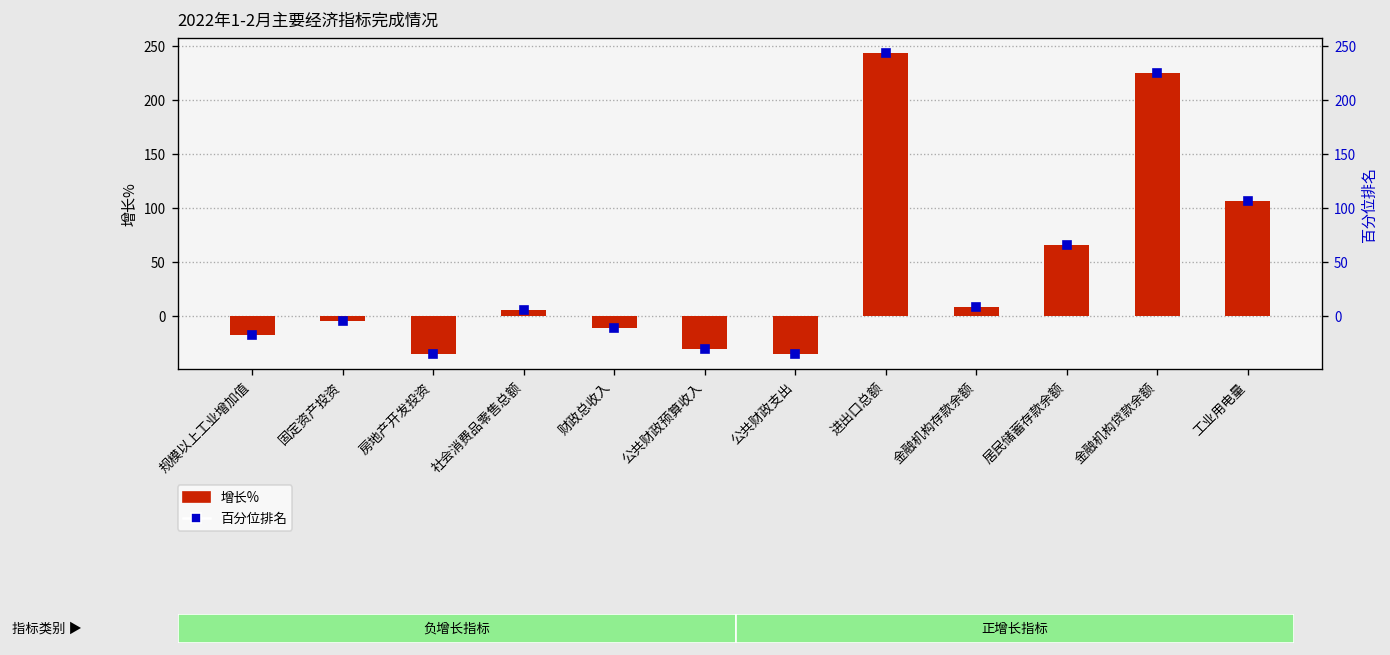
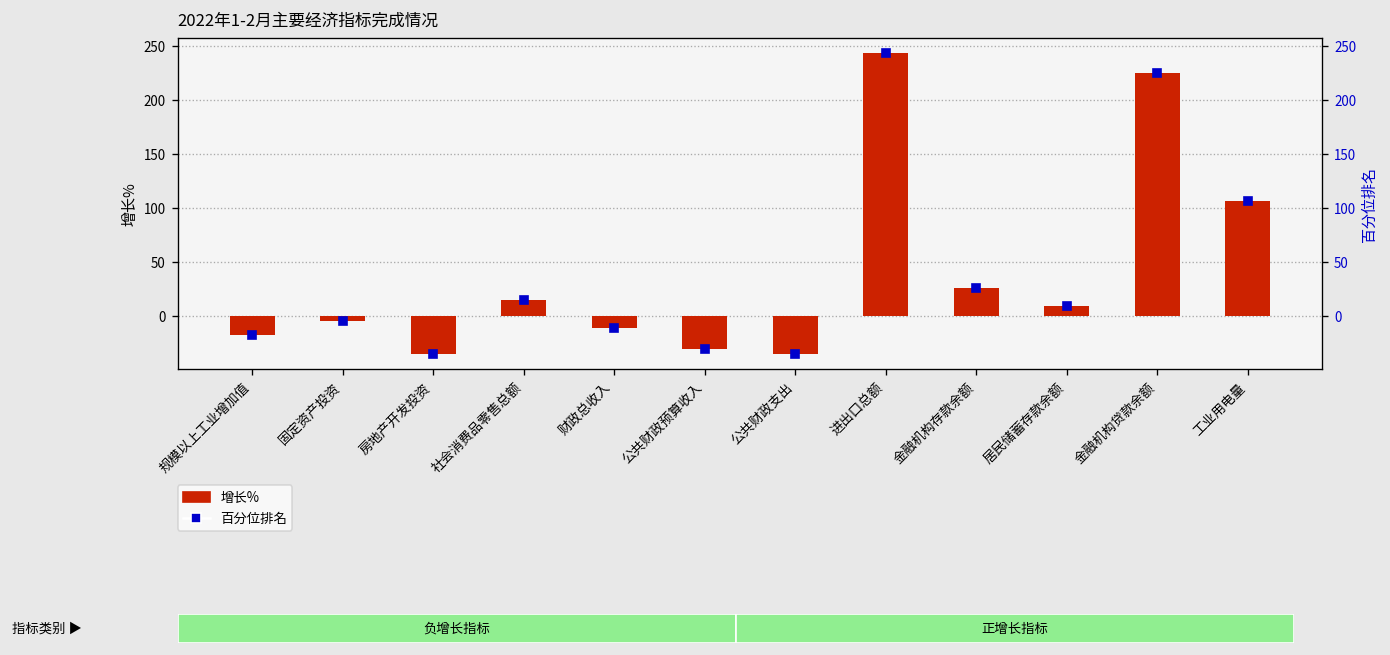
增长%, 社会消费品零售总额: 10 -> 20
增长%, 金融机构存款余额: 10 -> 30
增长%, 居民储蓄存款余额: 70 -> 10
